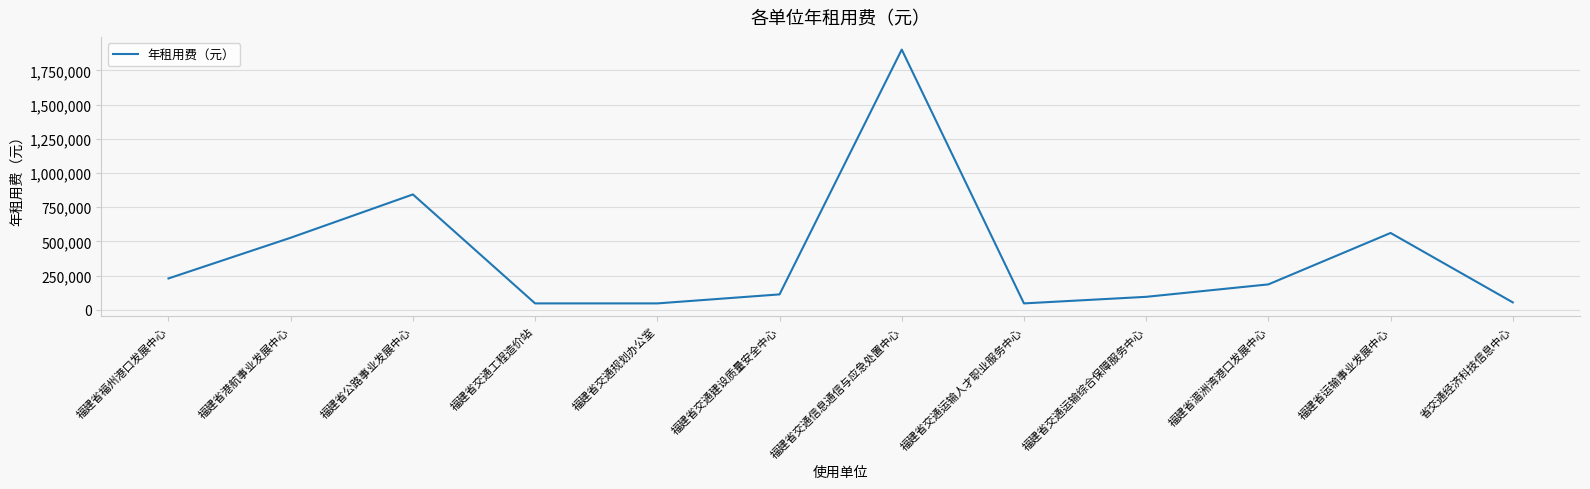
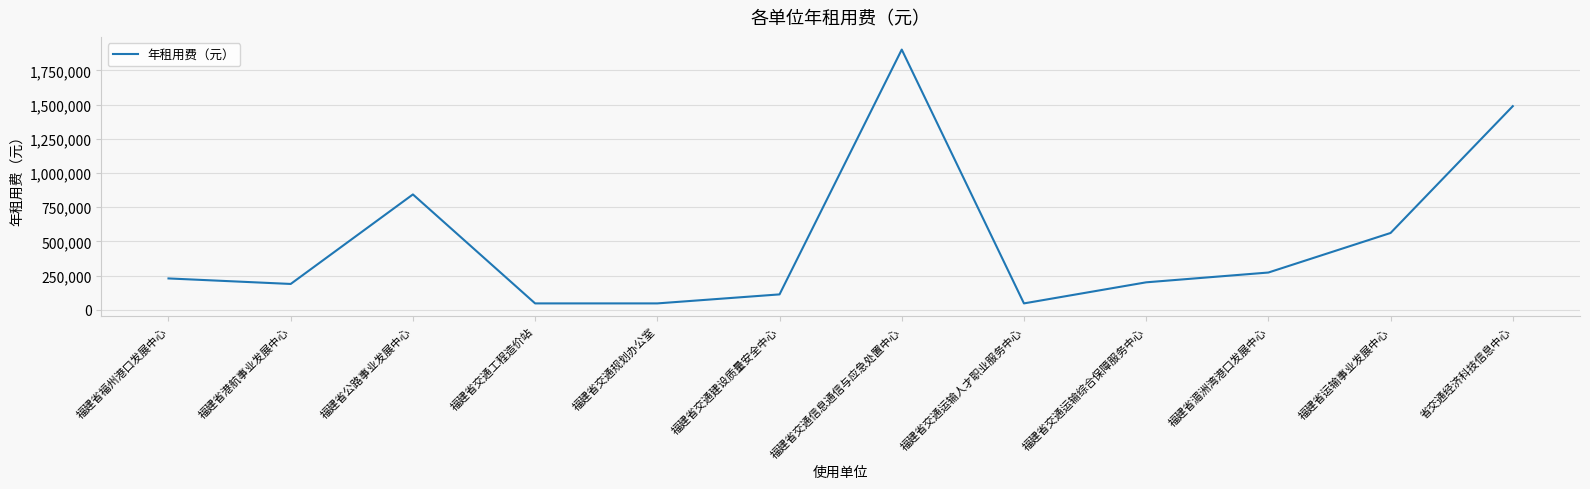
福建省港航事业发展中心: 530,000 -> 190,000
福建省交通运输综合保障服务中心: 100,000 -> 200,000
福建省湄洲湾港口发展中心: 190,000 -> 270,000
省交通经济科技信息中心: 50,000 -> 1,490,000
